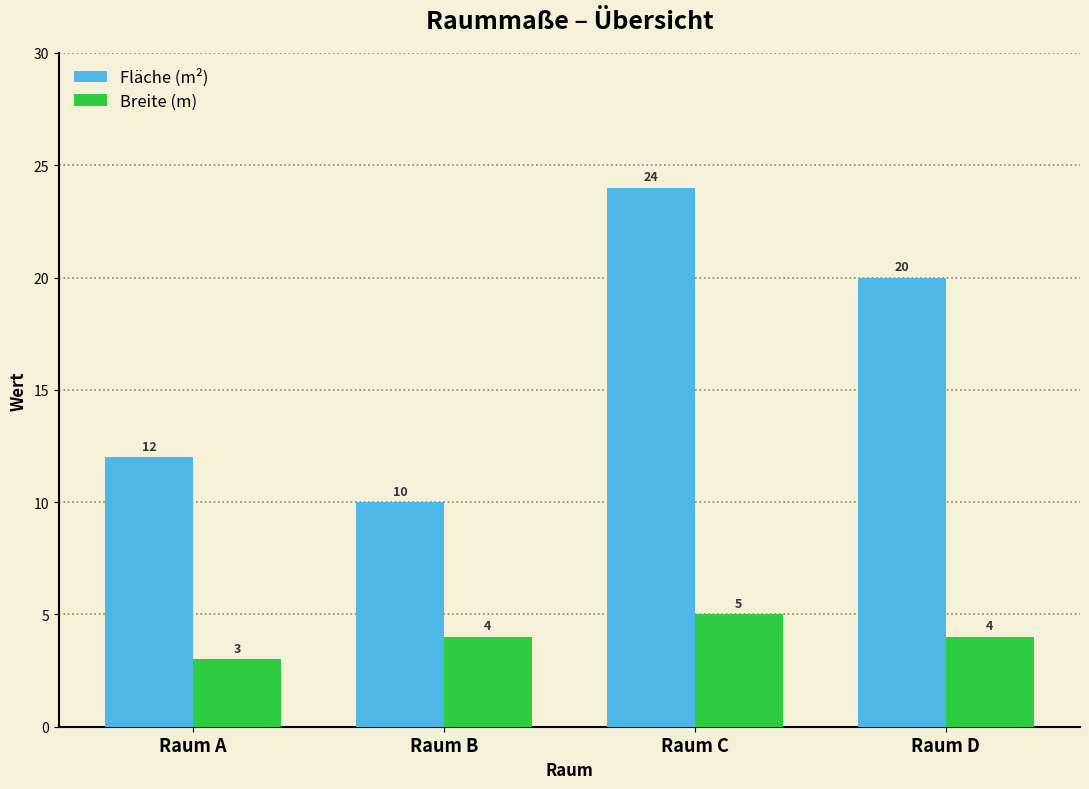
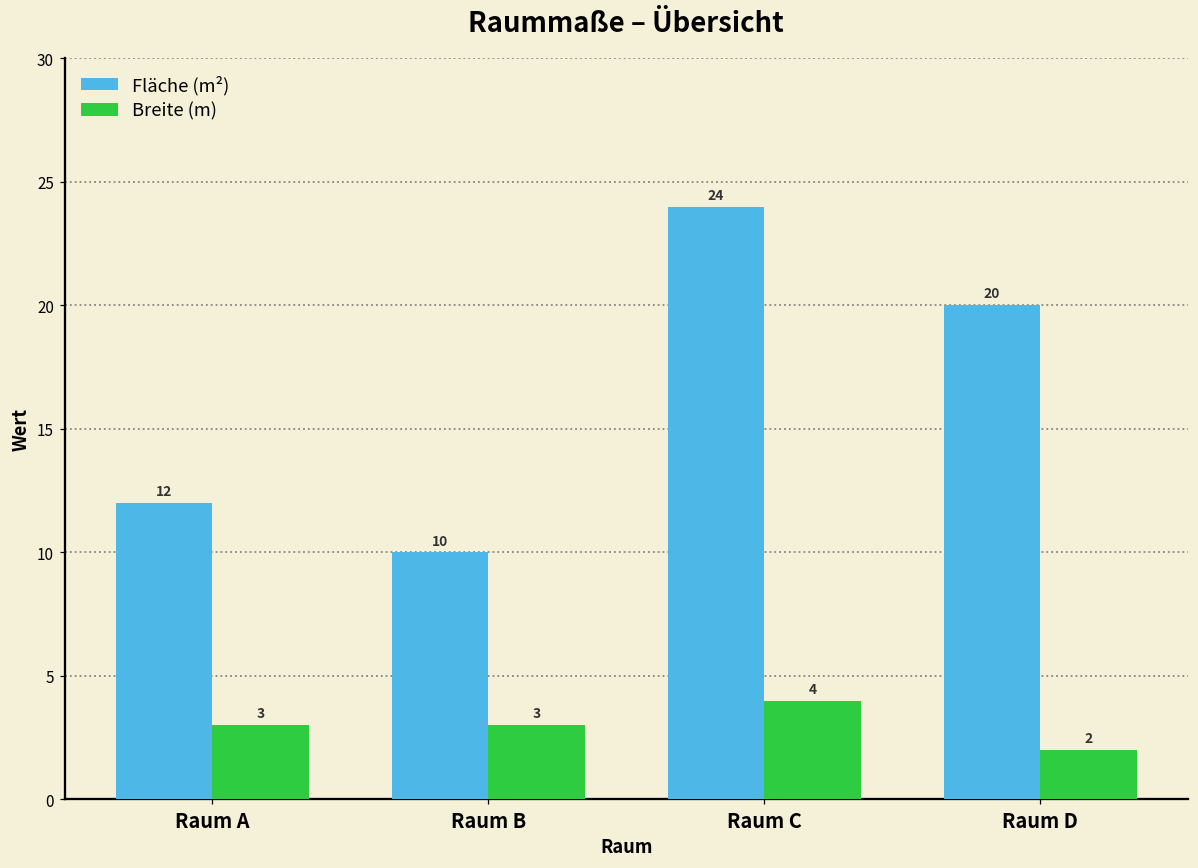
Breite (m), Raum B: 4 -> 3
Breite (m), Raum C: 5 -> 4
Breite (m), Raum D: 4 -> 2
